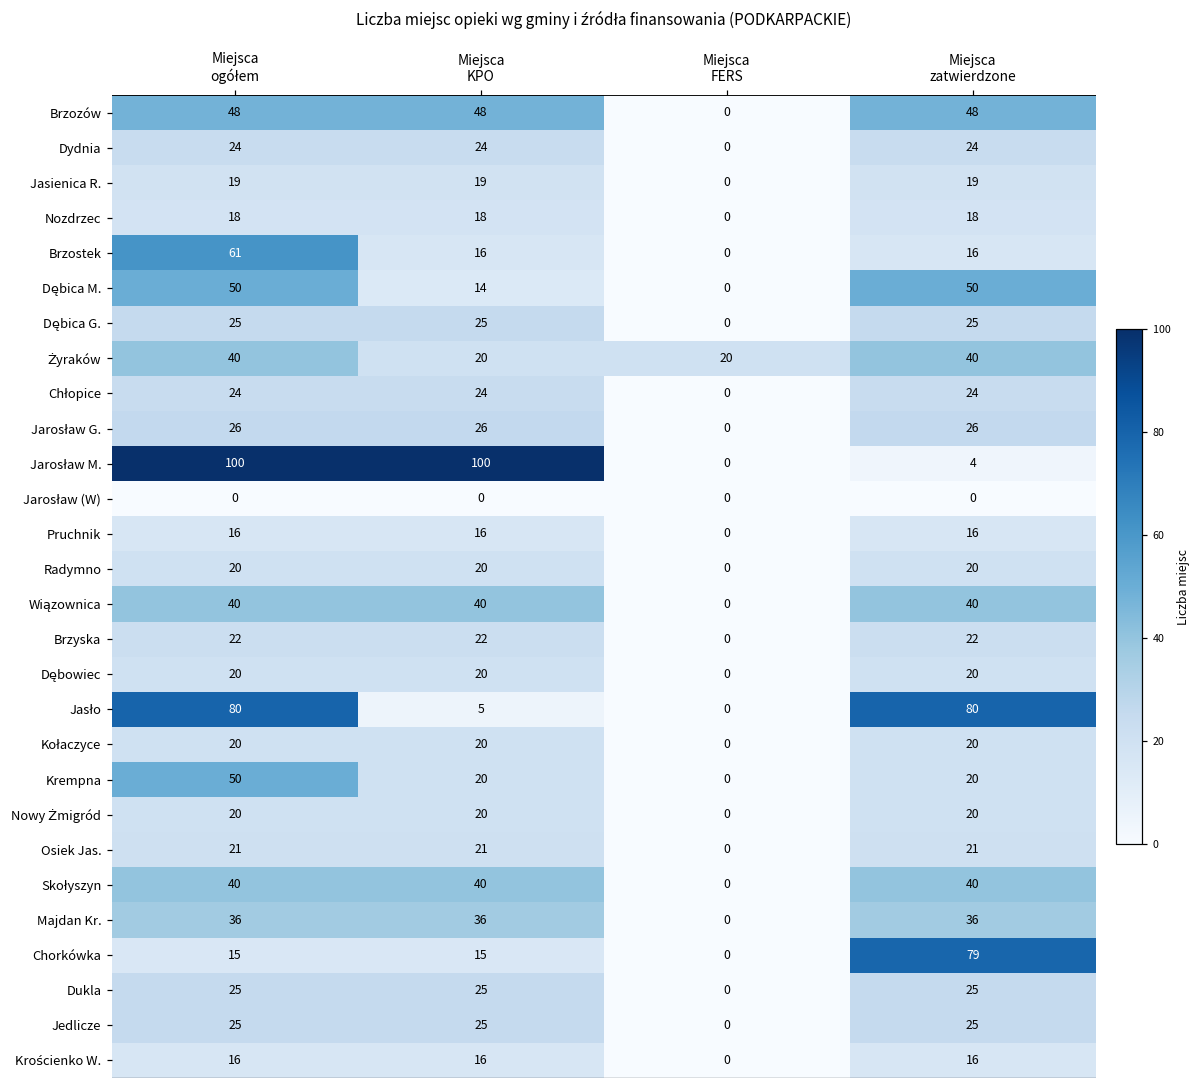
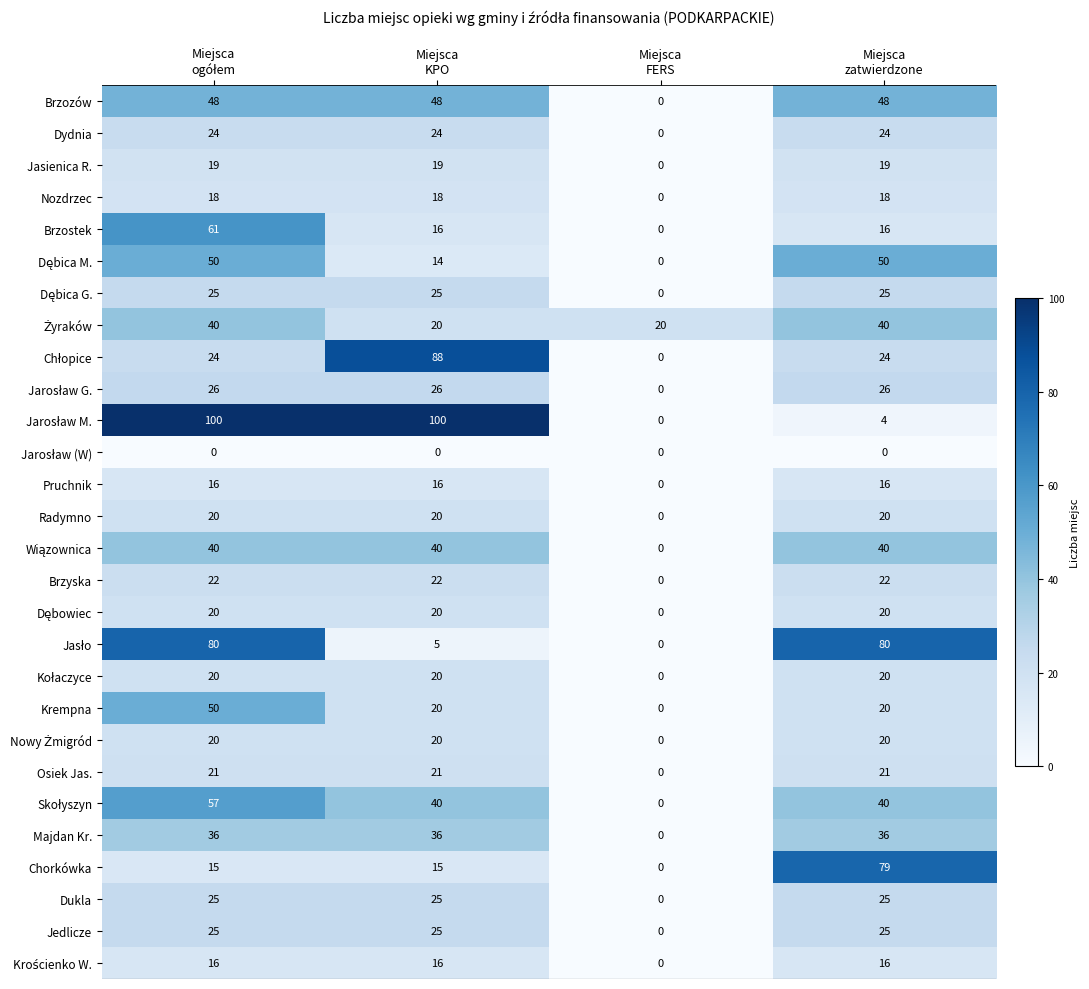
Chłopice, Miejsca KPO: 24 -> 88
Skołyszyn, Miejsca ogółem: 40 -> 57
